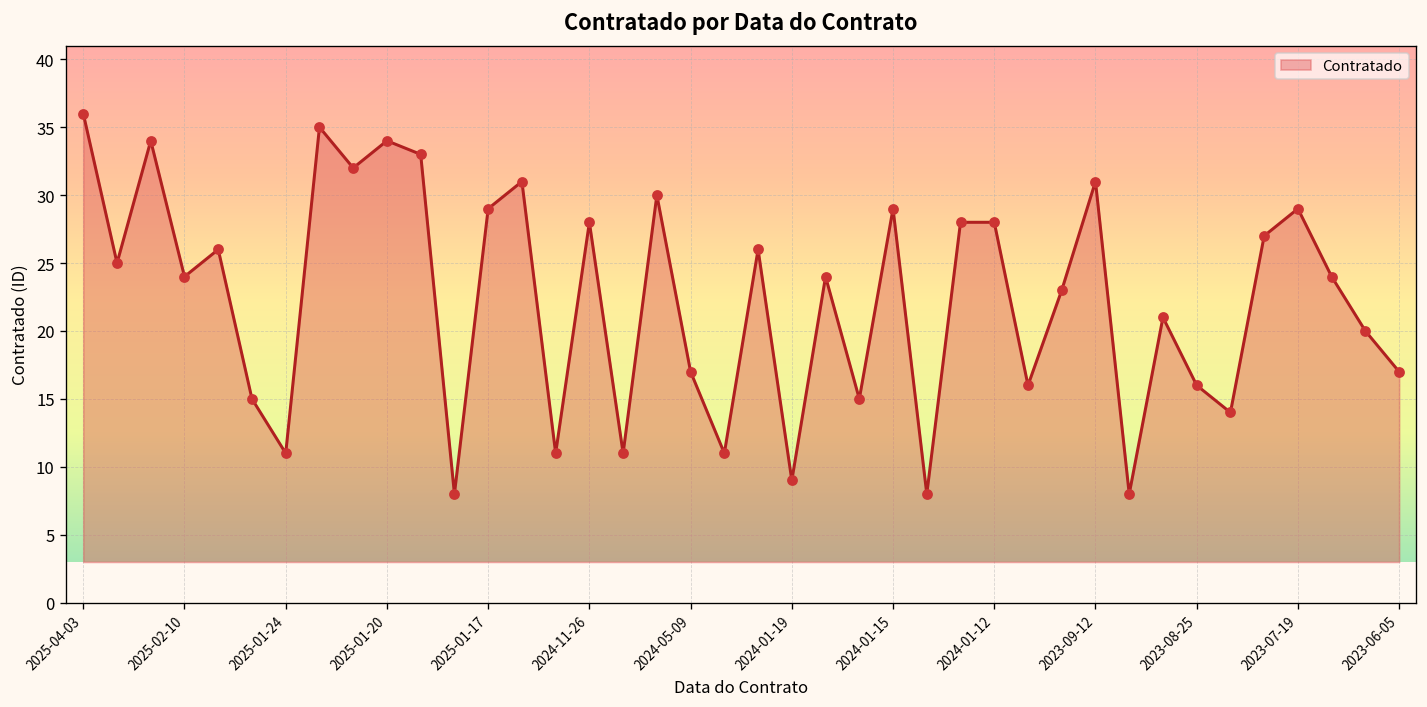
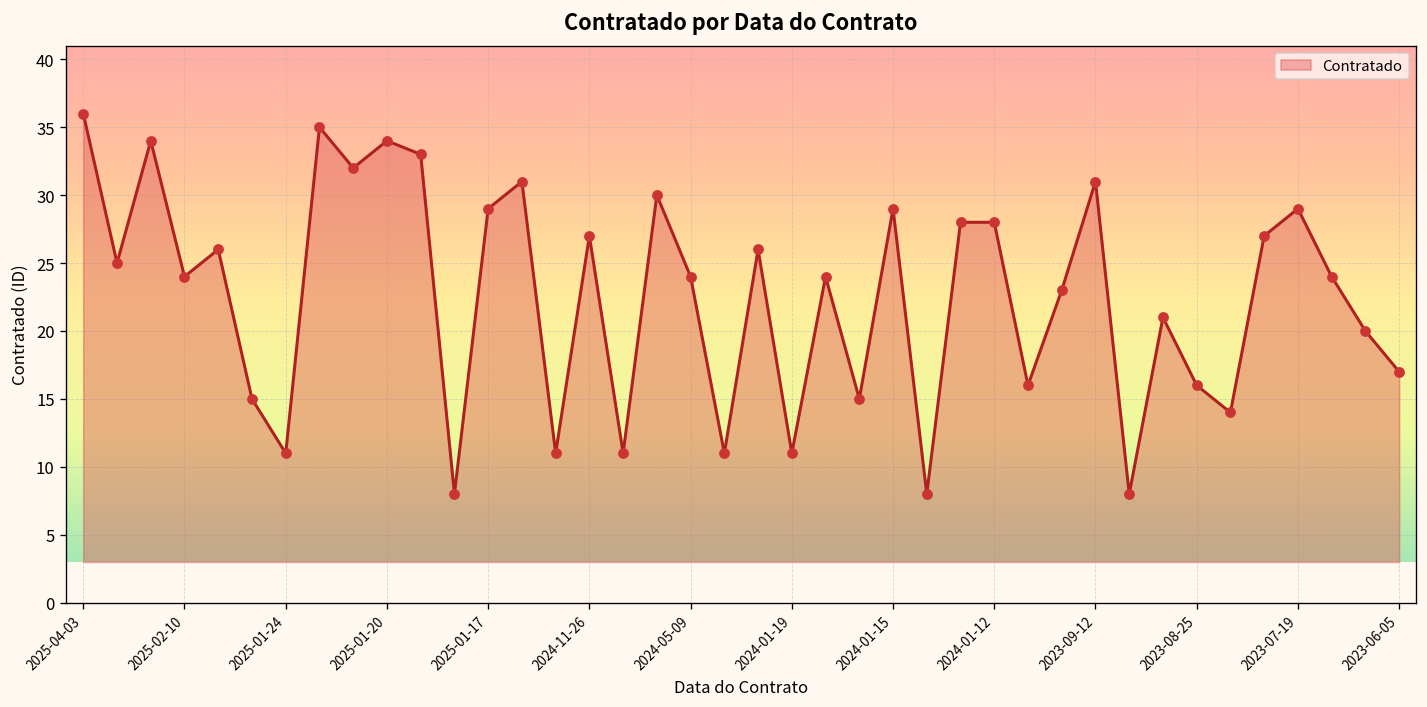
2024-11-26: 28 -> 27
2024-05-09: 17 -> 24
2024-01-19: 9 -> 11
